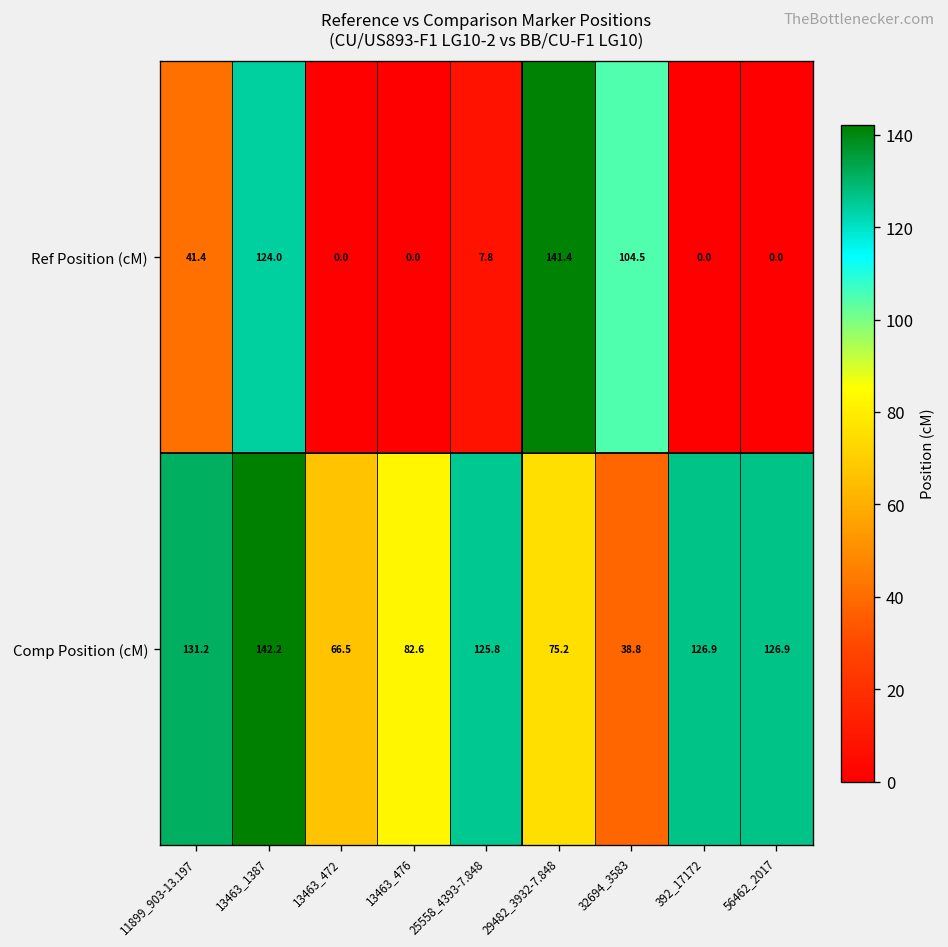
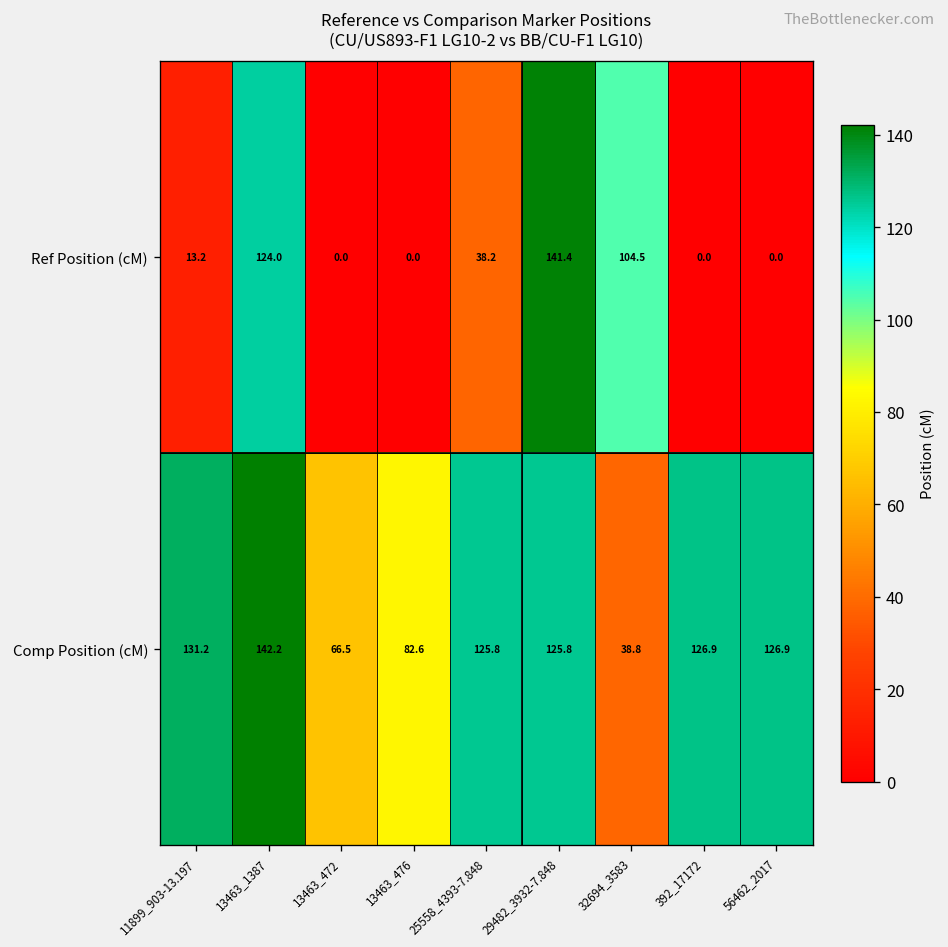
Ref Position (cM), 11899_903-13.197: 41.4 -> 13.2
Ref Position (cM), 25558_4393-7.848: 7.8 -> 38.2
Comp Position (cM), 29482_3932-7.848: 75.2 -> 125.8
